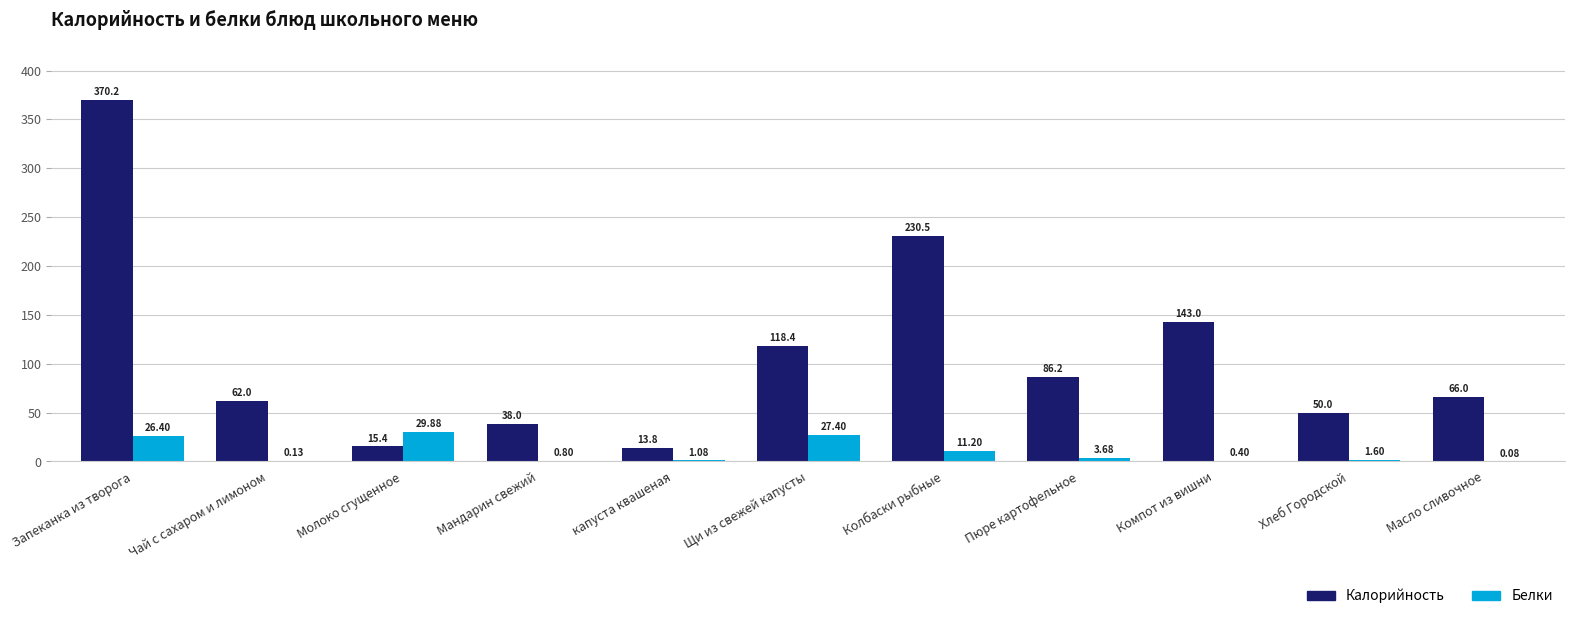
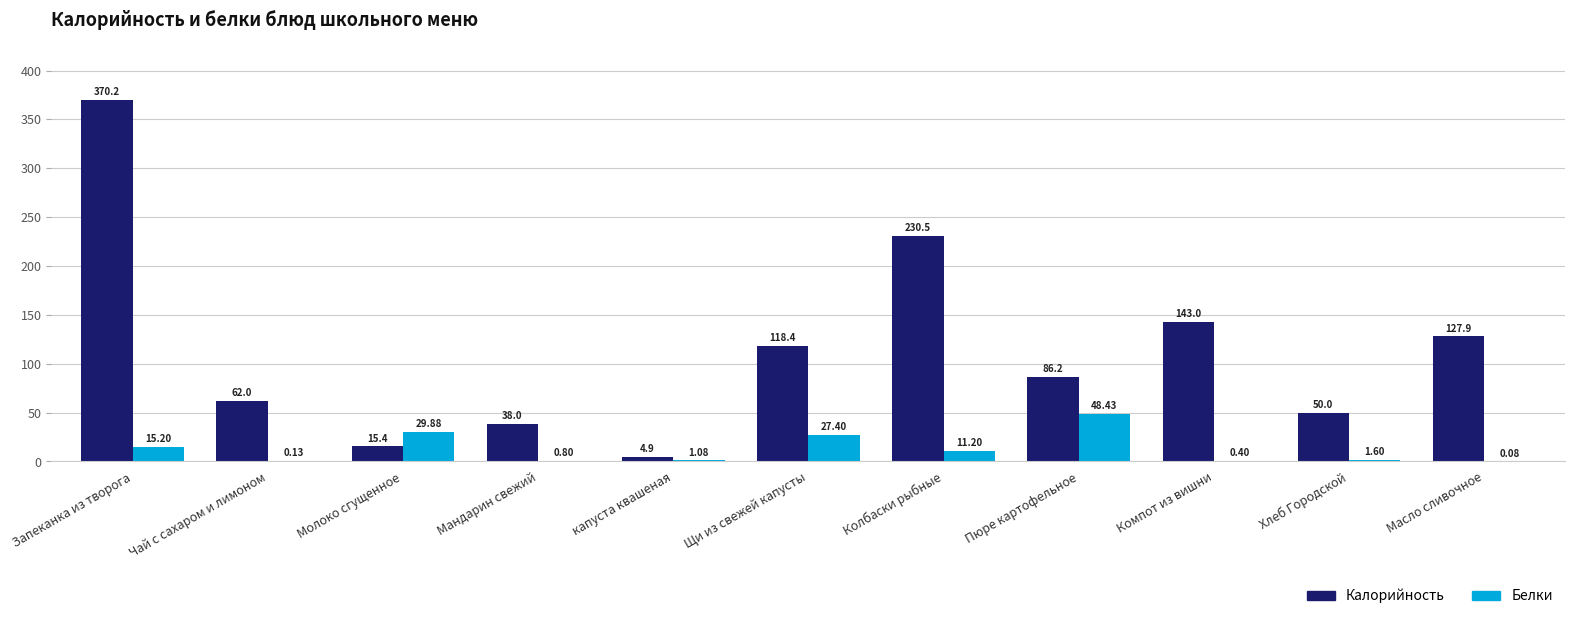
Белки, Запеканка из творога: 26.40 -> 15.20
Калорийность, капуста квашеная: 13.8 -> 4.9
Белки, Пюре картофельное: 3.68 -> 48.43
Калорийность, Масло сливочное: 66.0 -> 127.9
